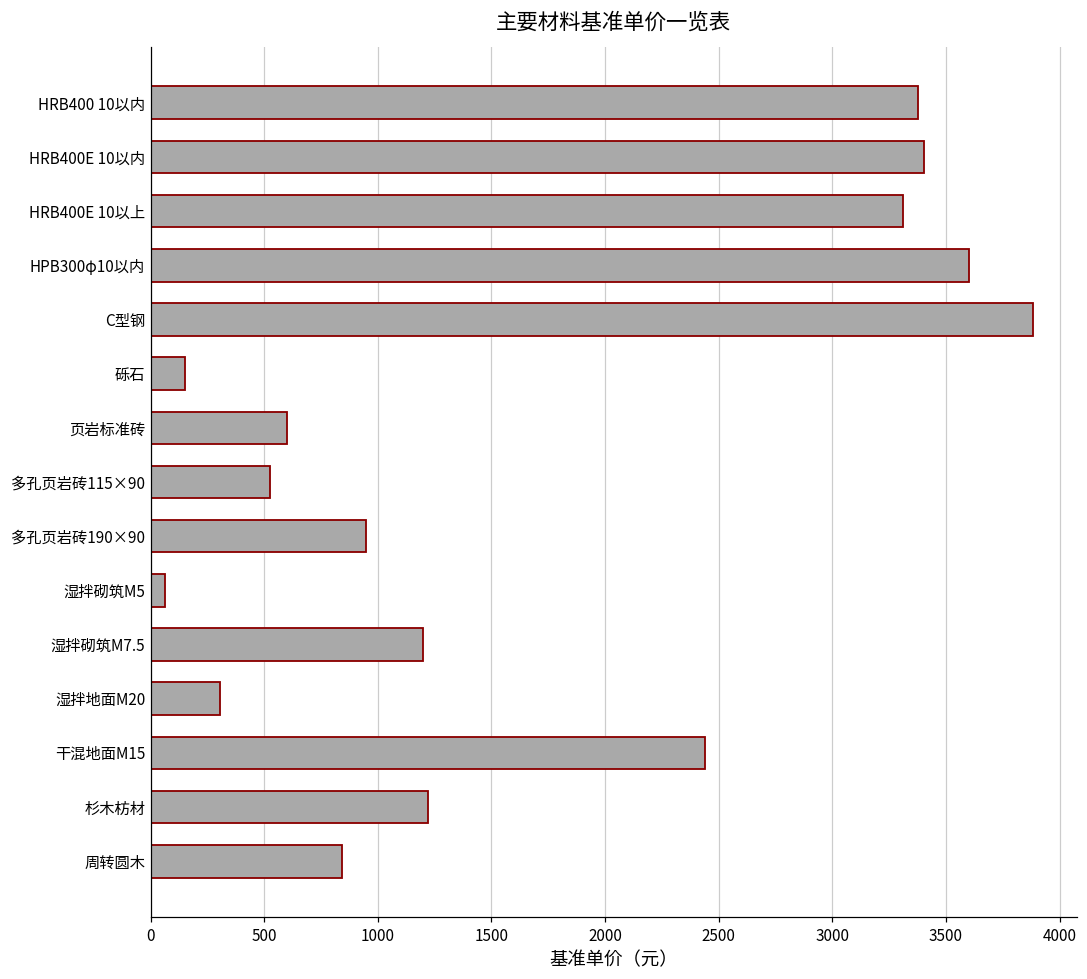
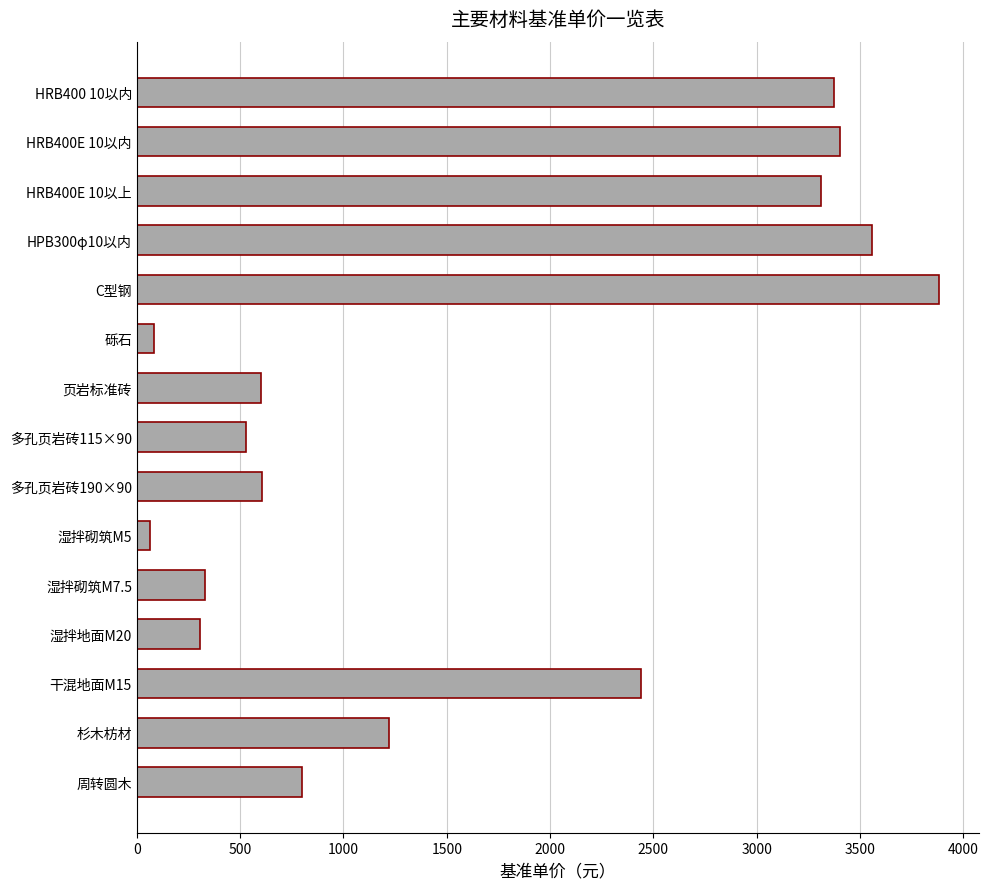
HPB300φ10以内: 3600 -> 3560
砾石: 150 -> 80
多孔页岩砖190×90: 950 -> 600
湿拌砌筑M7.5: 1200 -> 330
周转圆木: 840 -> 800
